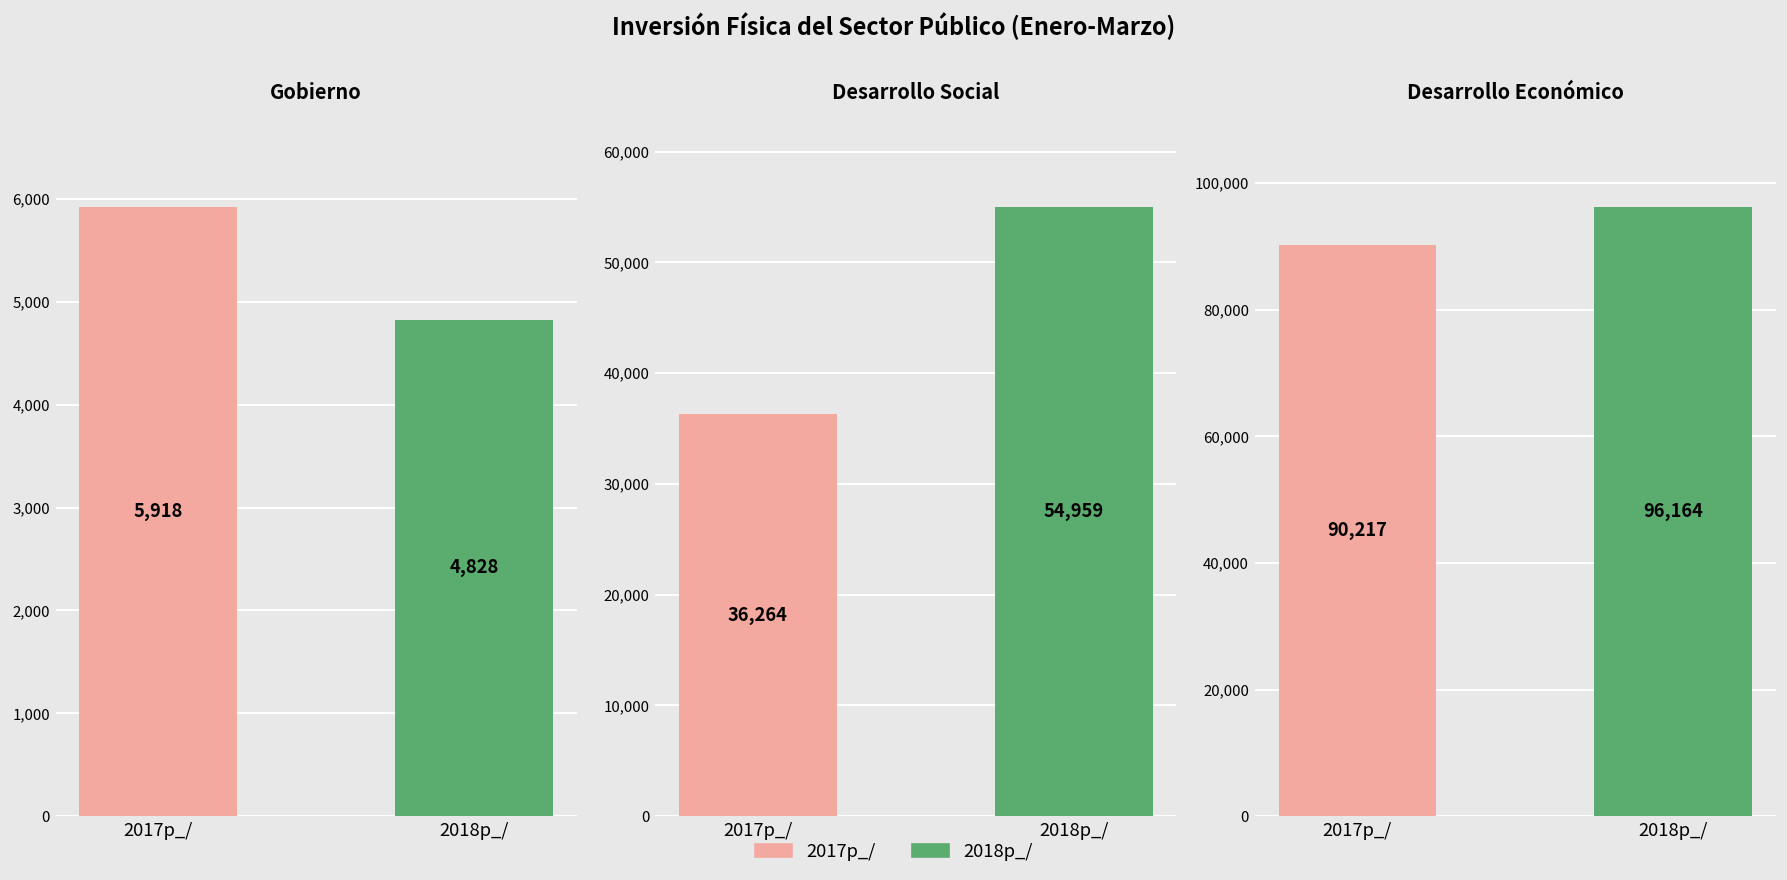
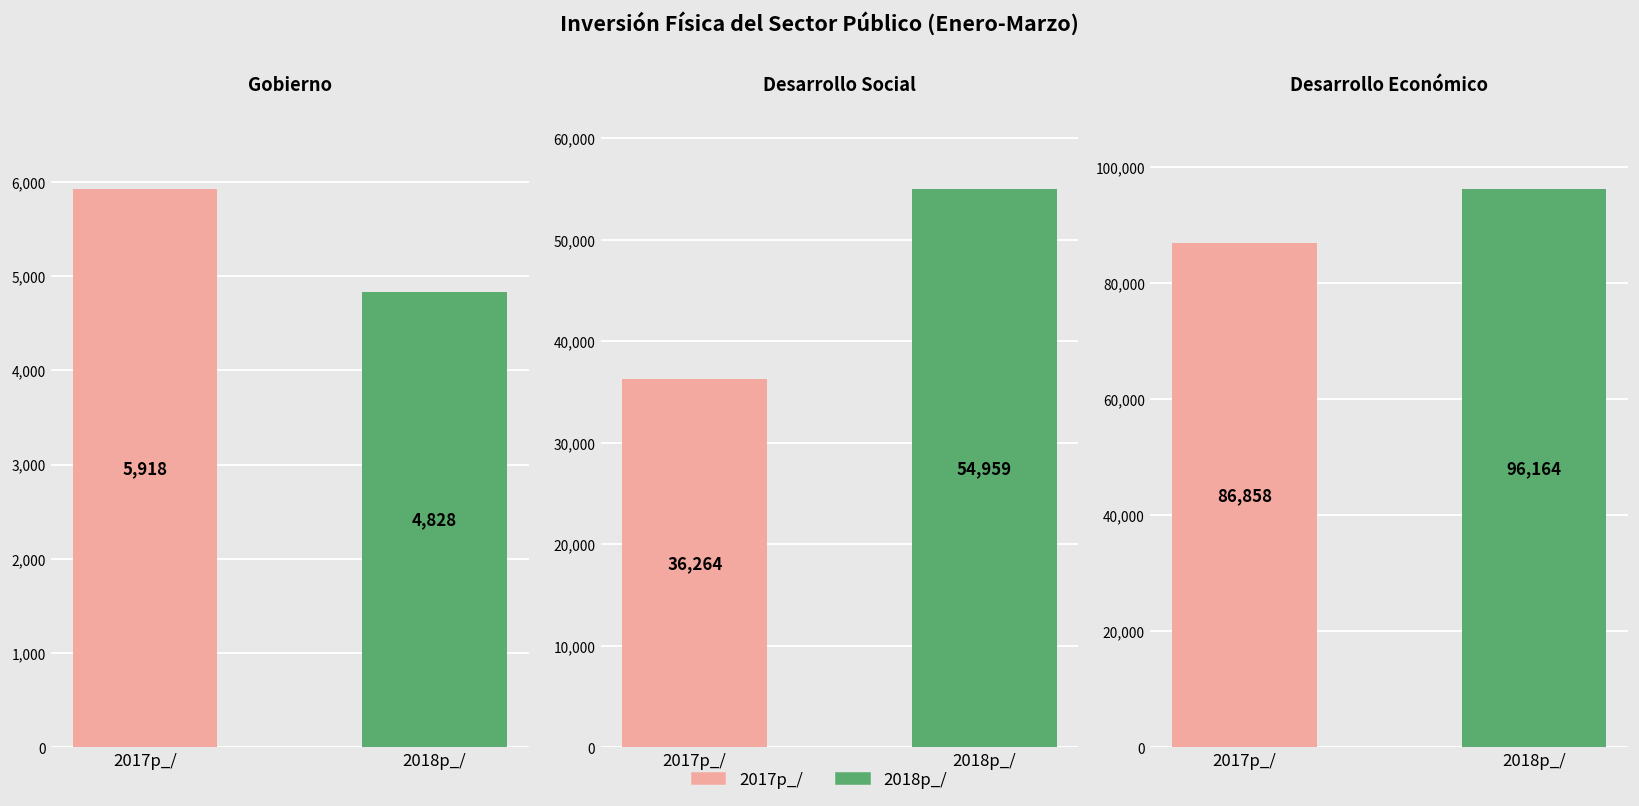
Desarrollo Económico, 2017p_/: 90,217 -> 86,858
